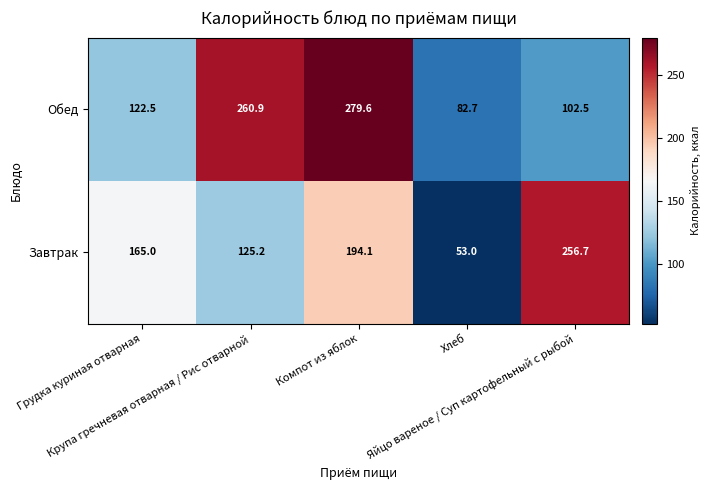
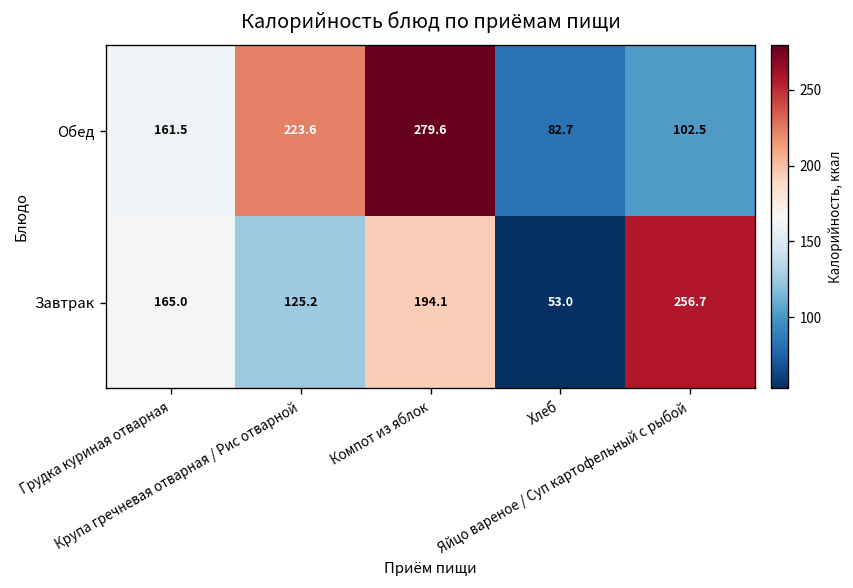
Обед, Грудка куриная отварная: 122.5 -> 161.5
Обед, Крупа гречневая отварная / Рис отварной: 260.9 -> 223.6
